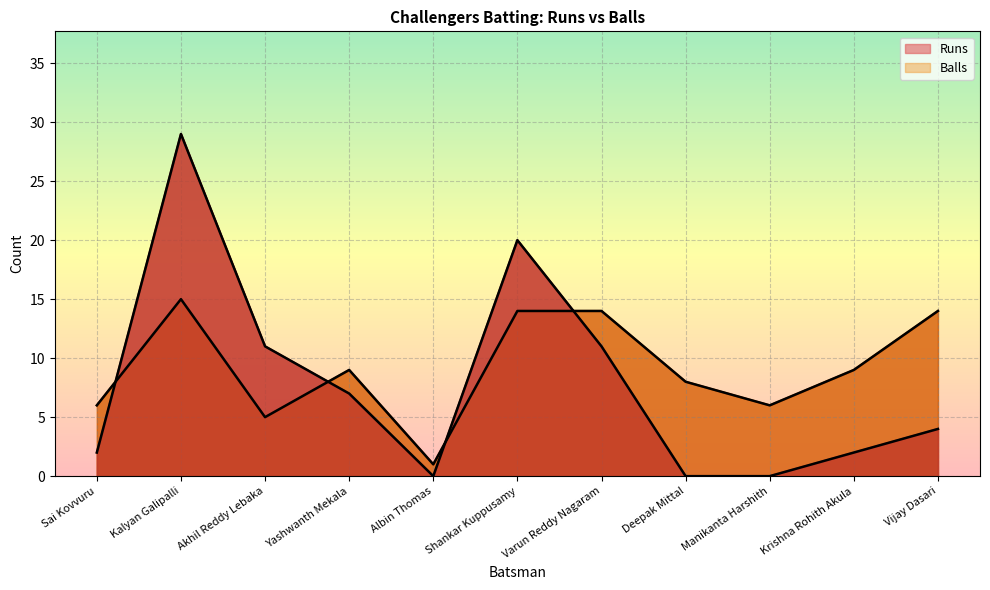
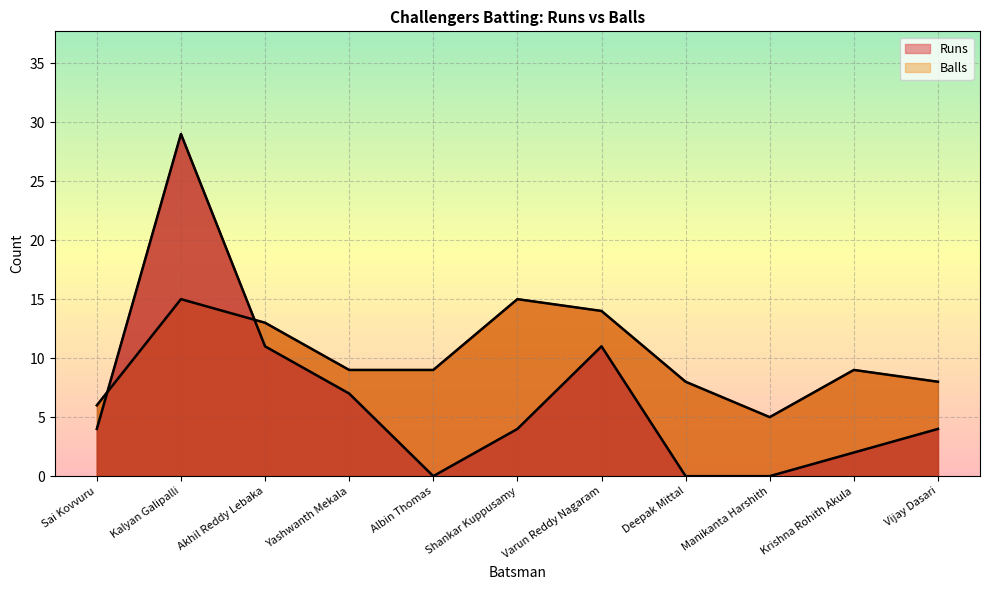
Runs, Sai Kovvuru: 2 -> 4
Balls, Akhil Reddy Lebaka: 5 -> 13
Balls, Albin Thomas: 1 -> 9
Runs, Shankar Kuppusamy: 20 -> 4
Balls, Shankar Kuppusamy: 14 -> 15
Balls, Manikanta Harshith: 6 -> 5
Balls, Vijay Dasari: 14 -> 8
